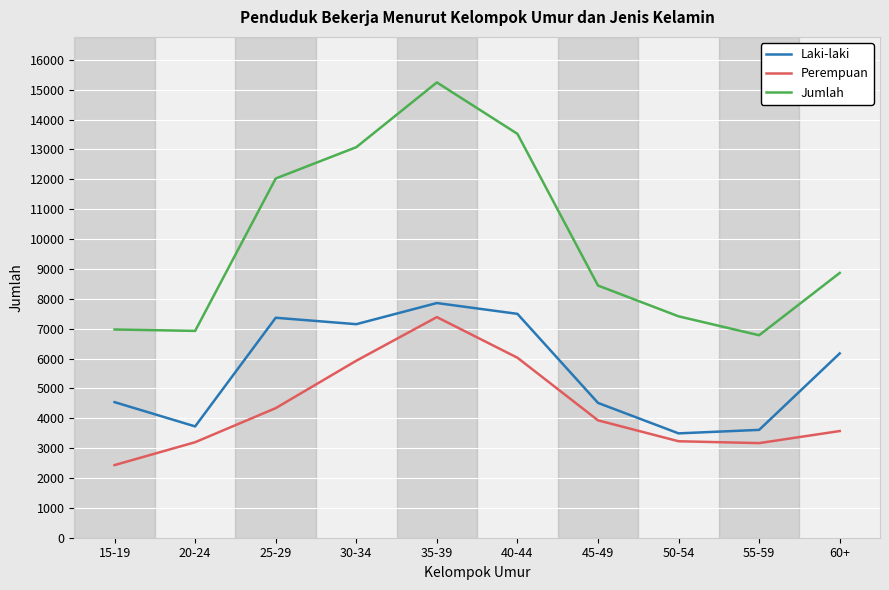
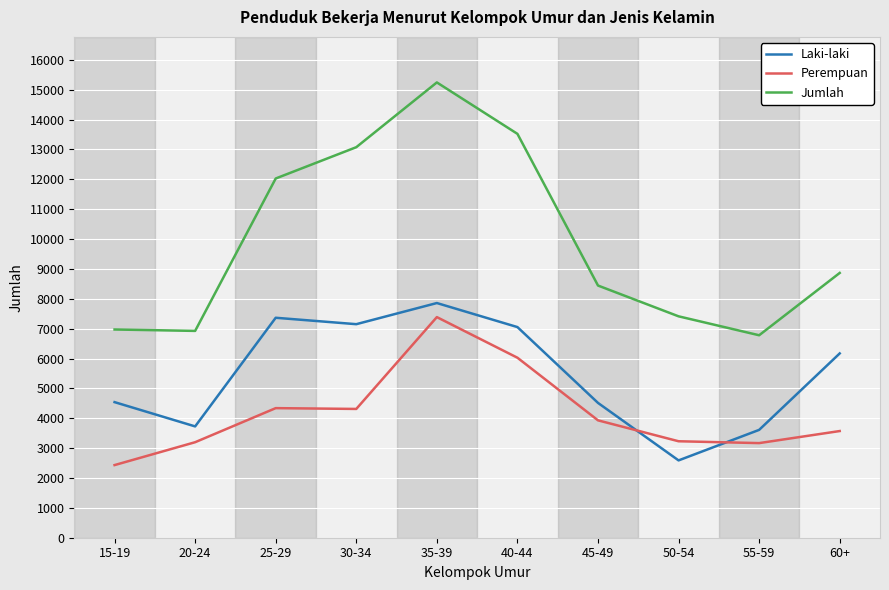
Perempuan, 30-34: 5900 -> 4300
Laki-laki, 40-44: 7500 -> 7100
Laki-laki, 50-54: 3500 -> 2600
